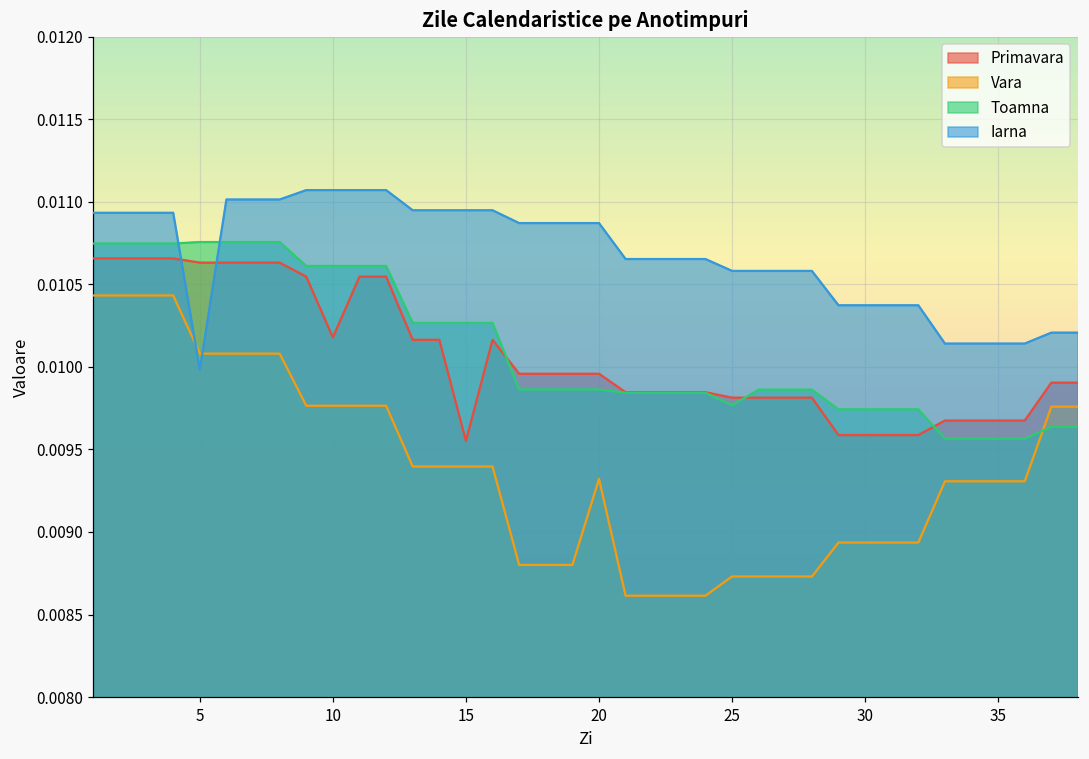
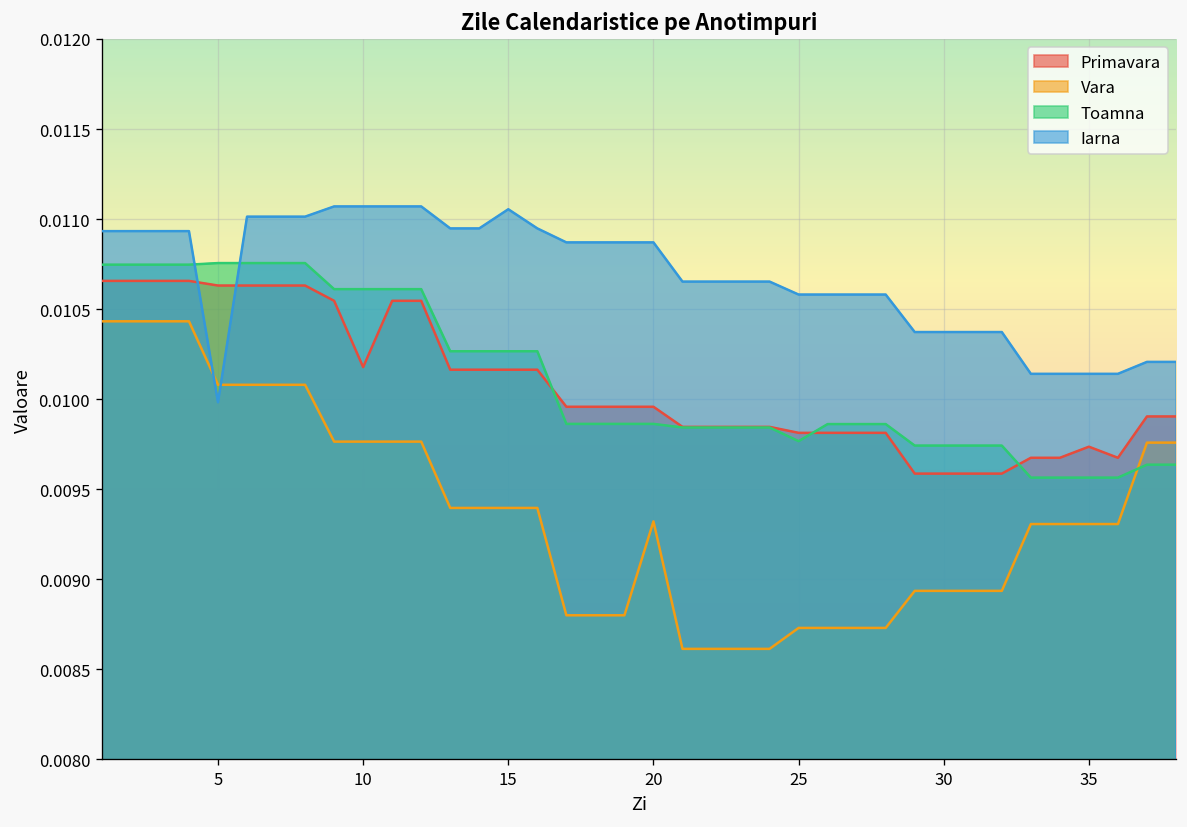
Primavara, 15: 0.00955 -> 0.01016
Iarna, 15: 0.01095 -> 0.01105
Primavara, 35: 0.00967 -> 0.00974
